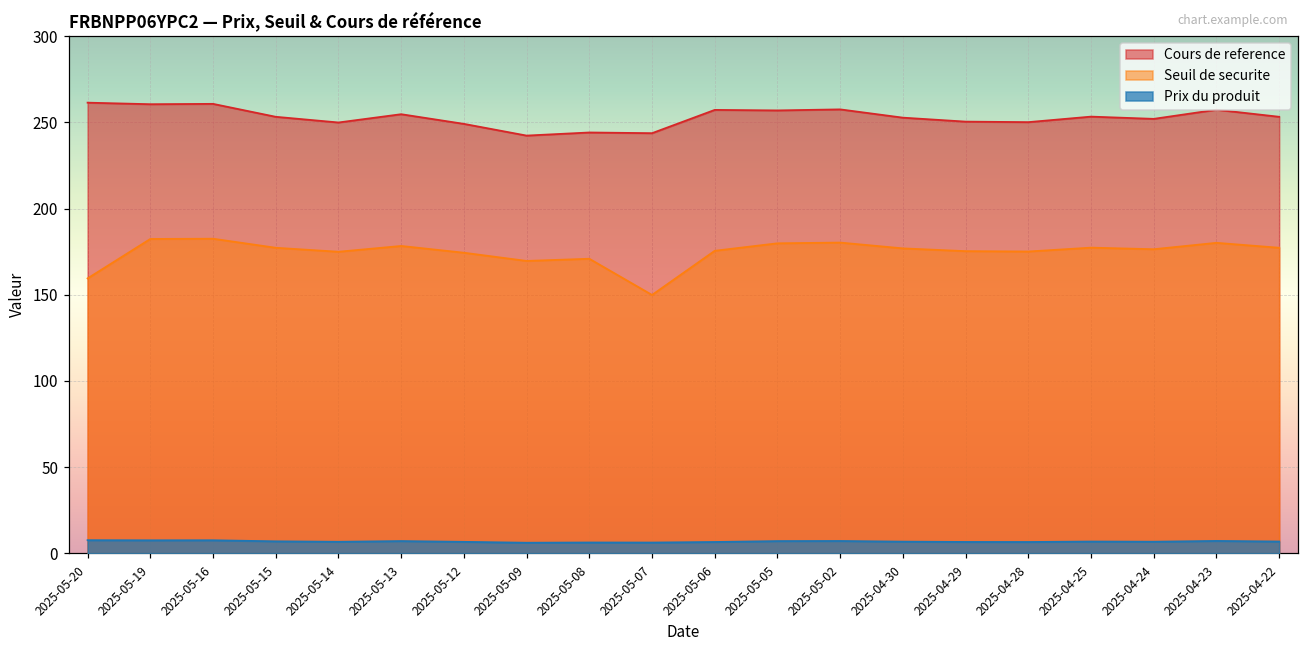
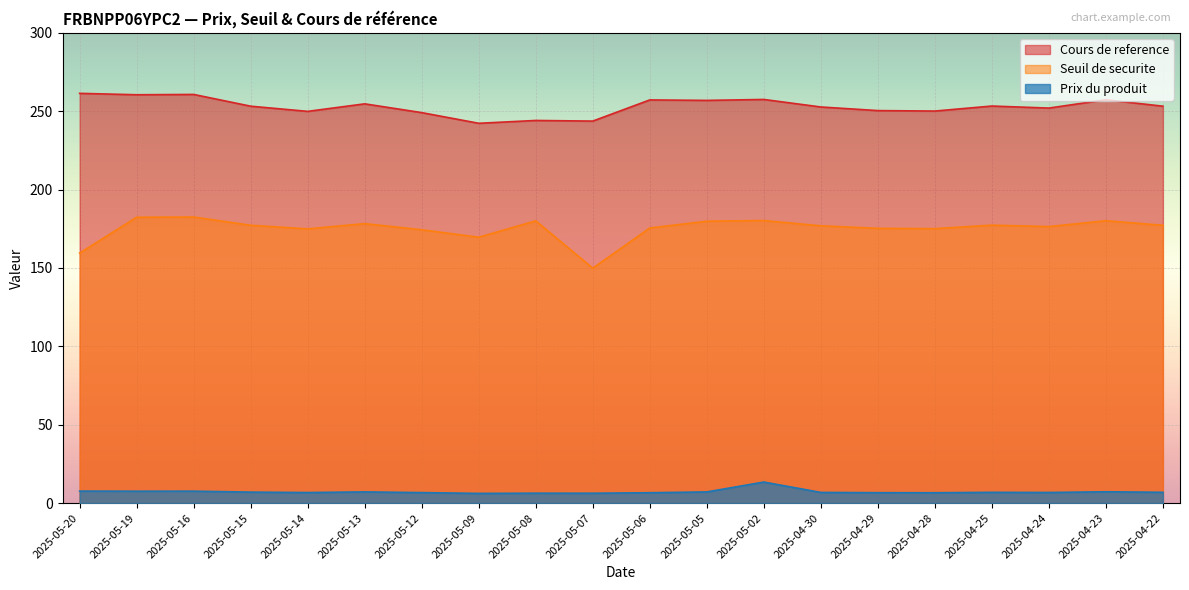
Seuil de securite, 2025-05-08: 171 -> 180
Prix du produit, 2025-05-02: 7 -> 13
